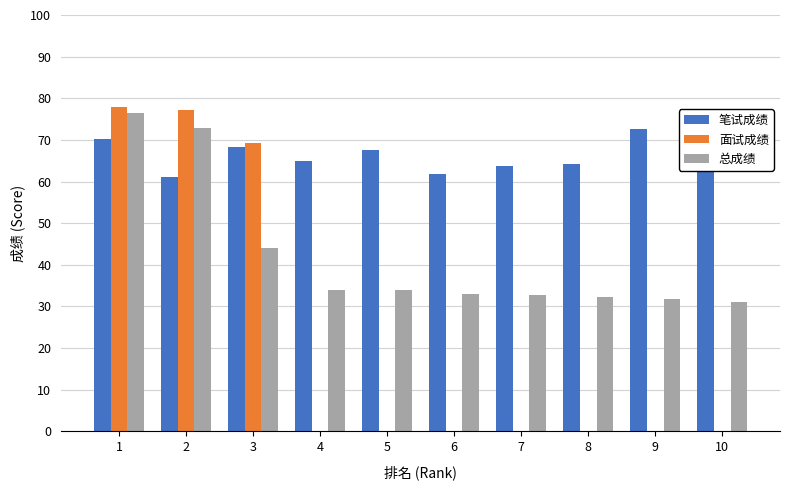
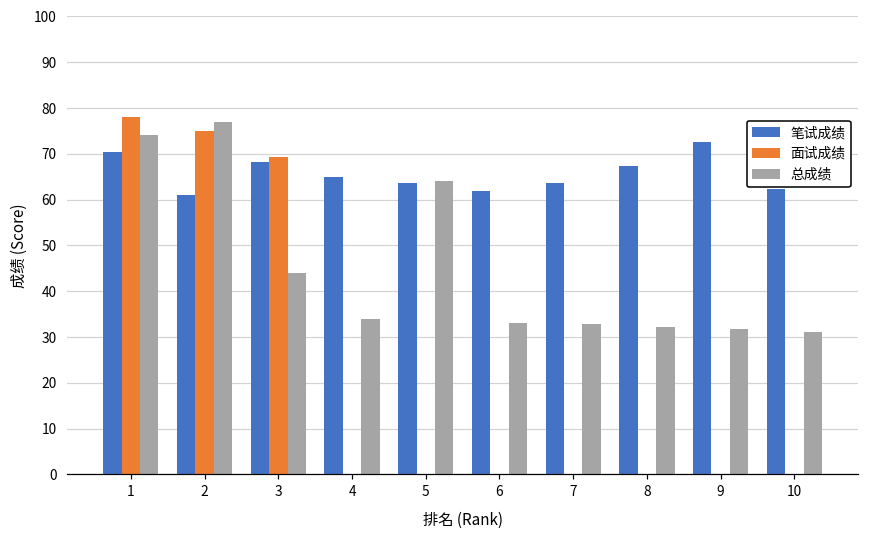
总成绩, 1: 76 -> 74
面试成绩, 2: 77 -> 75
总成绩, 2: 73 -> 77
笔试成绩, 5: 68 -> 64
总成绩, 5: 34 -> 64
笔试成绩, 8: 64 -> 67
